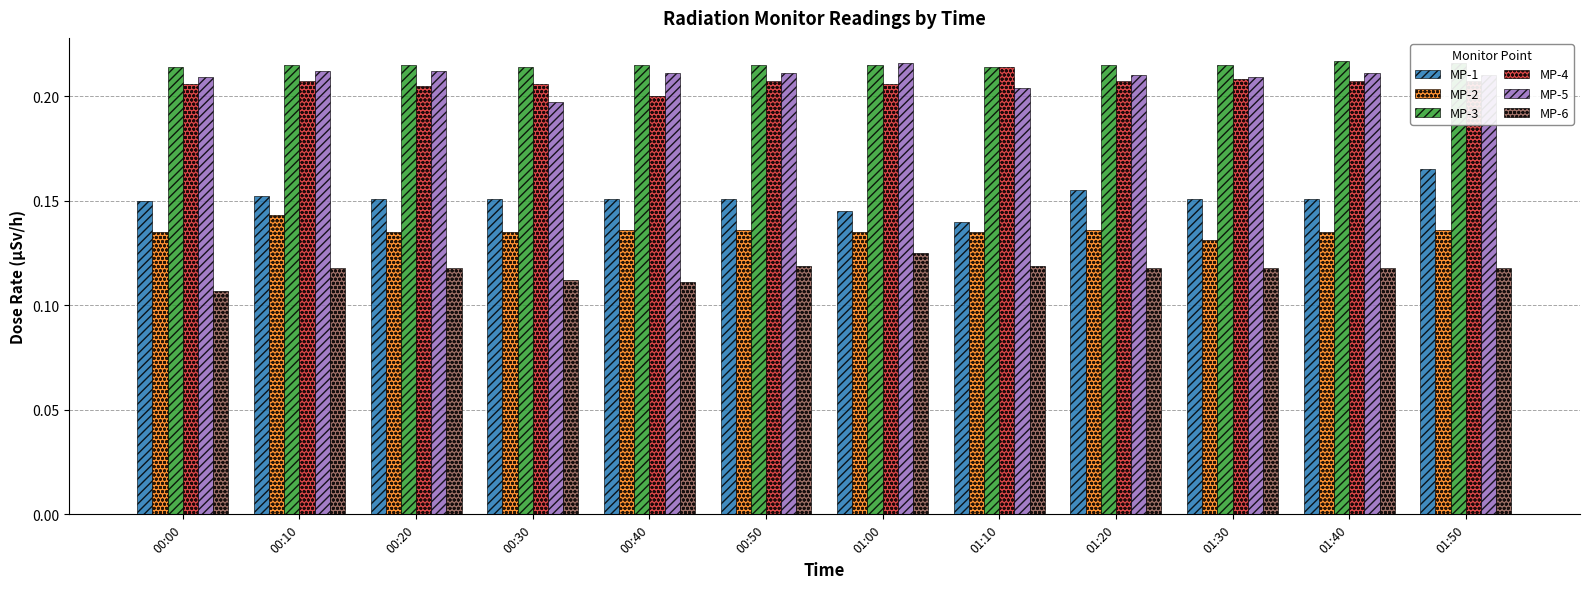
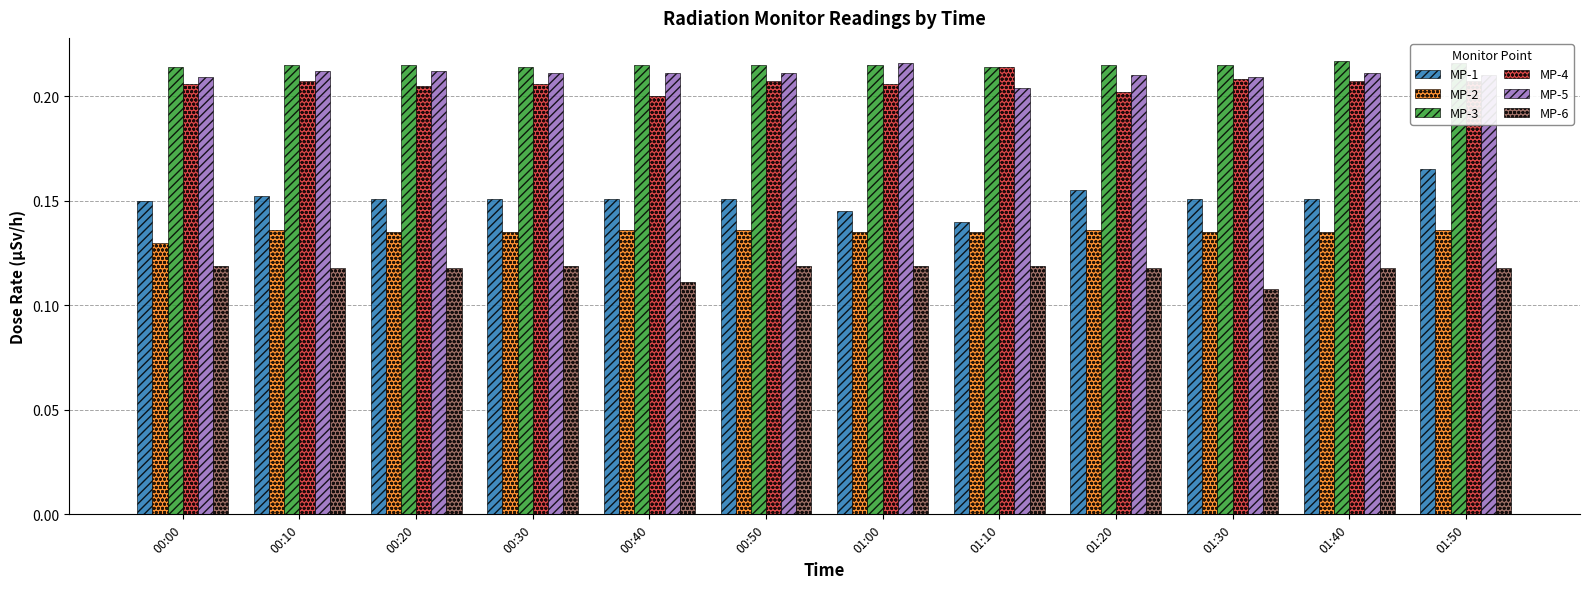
MP-2, 00:00: 0.135 -> 0.130
MP-6, 00:00: 0.107 -> 0.119
MP-2, 00:10: 0.143 -> 0.136
MP-5, 00:30: 0.197 -> 0.211
MP-6, 00:30: 0.112 -> 0.119
MP-6, 01:00: 0.125 -> 0.119
MP-4, 01:20: 0.207 -> 0.202
MP-2, 01:30: 0.131 -> 0.135
MP-6, 01:30: 0.118 -> 0.108
